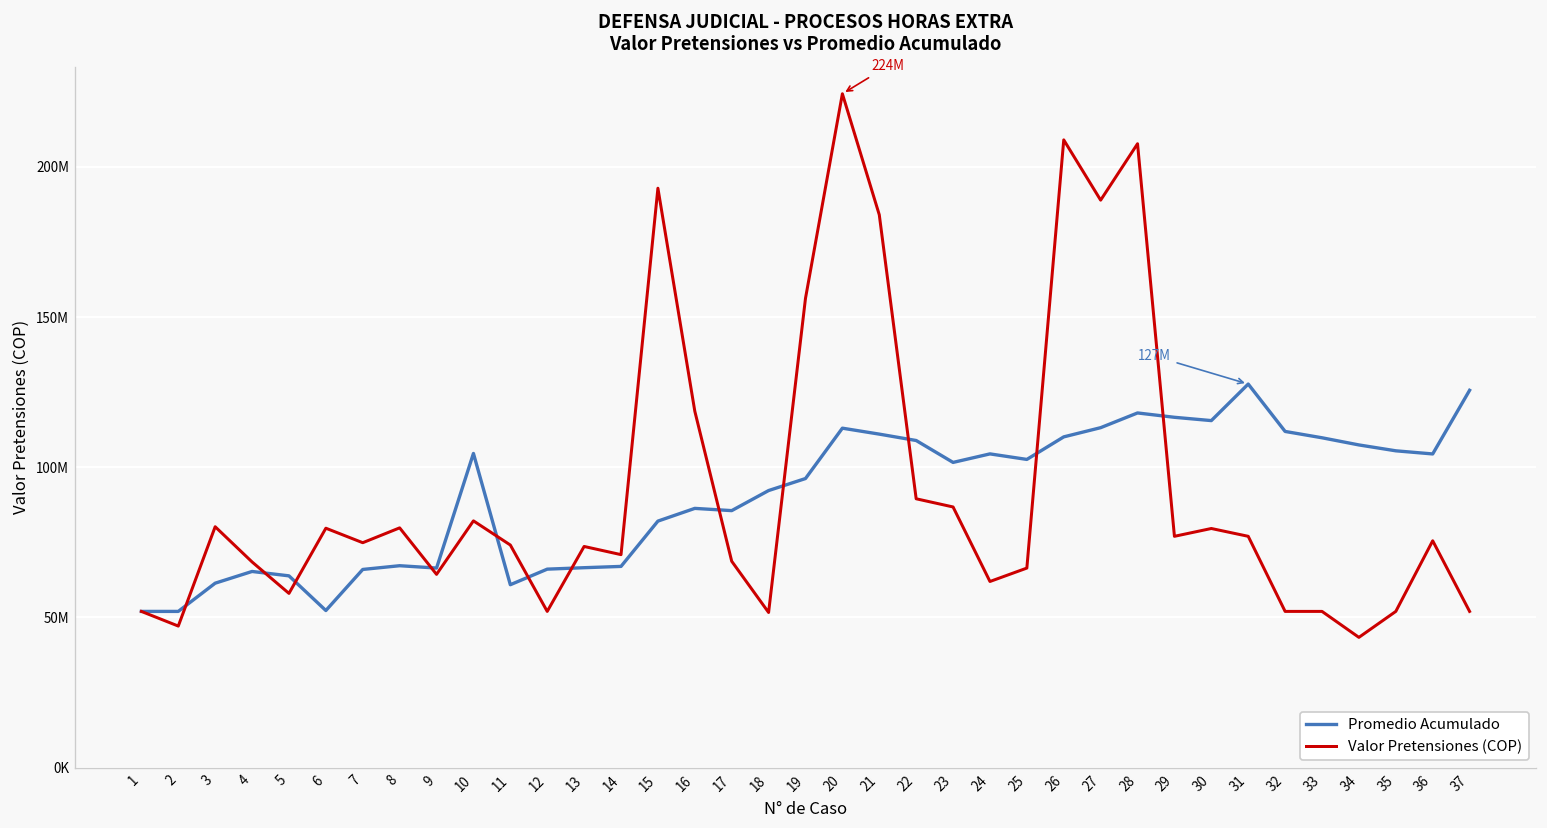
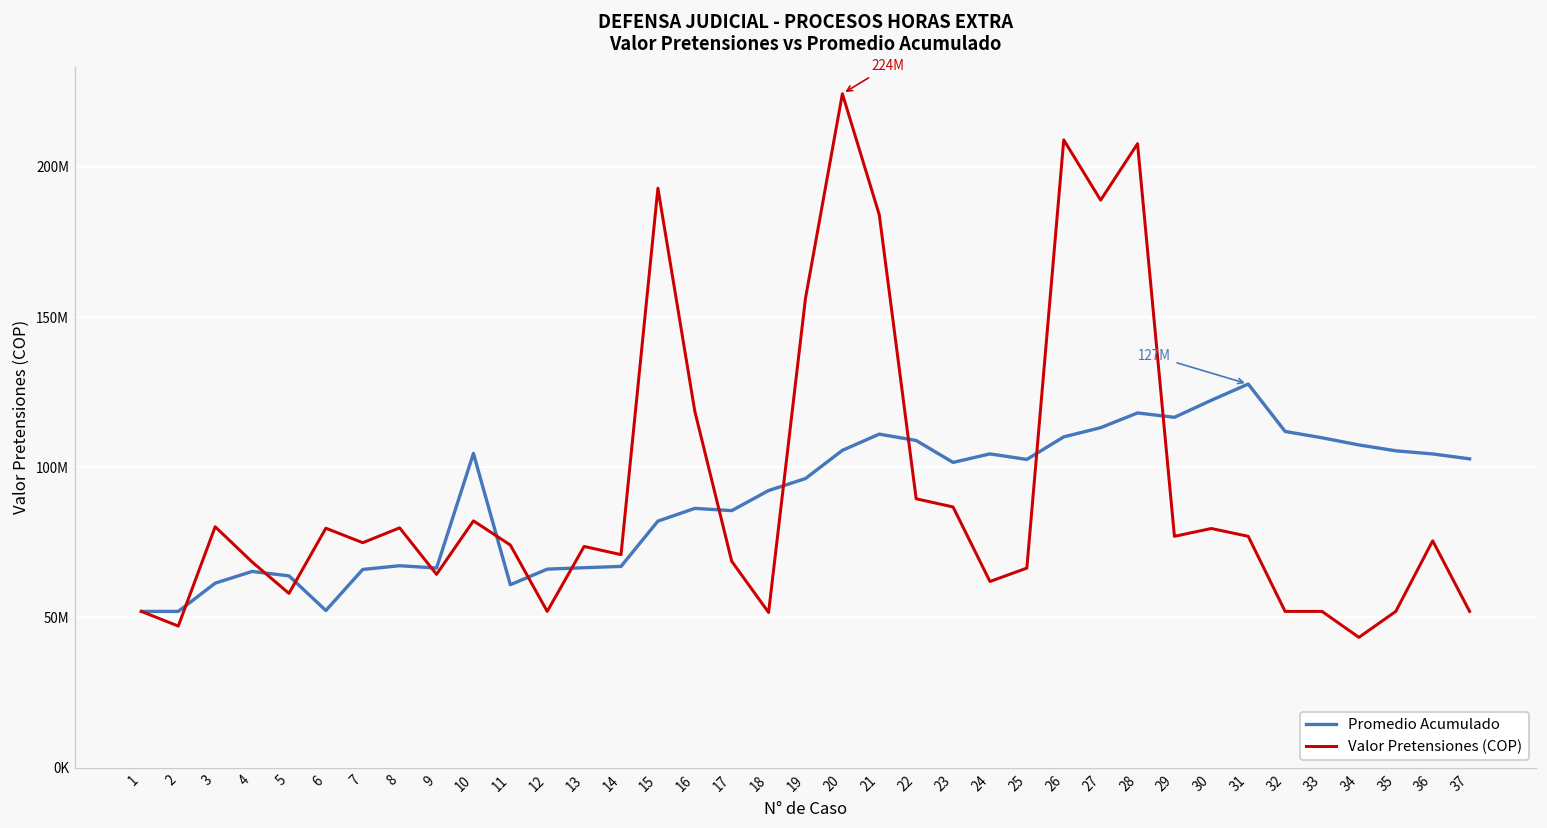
Promedio Acumulado, 20: 113000000 -> 106000000
Promedio Acumulado, 30: 116000000 -> 122000000
Promedio Acumulado, 37: 126000000 -> 103000000
